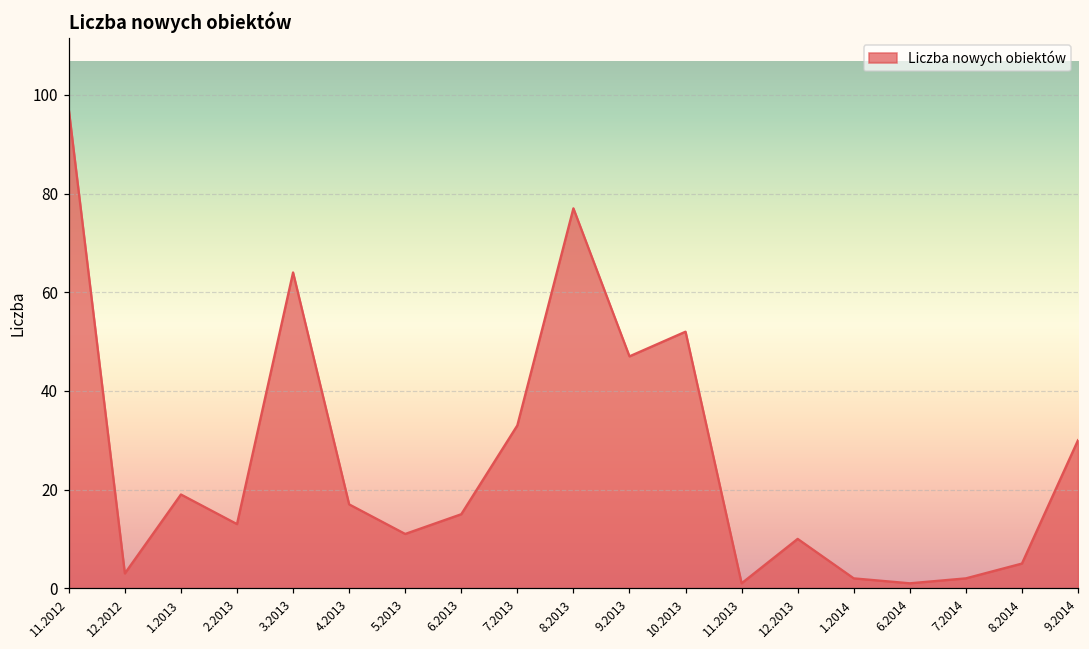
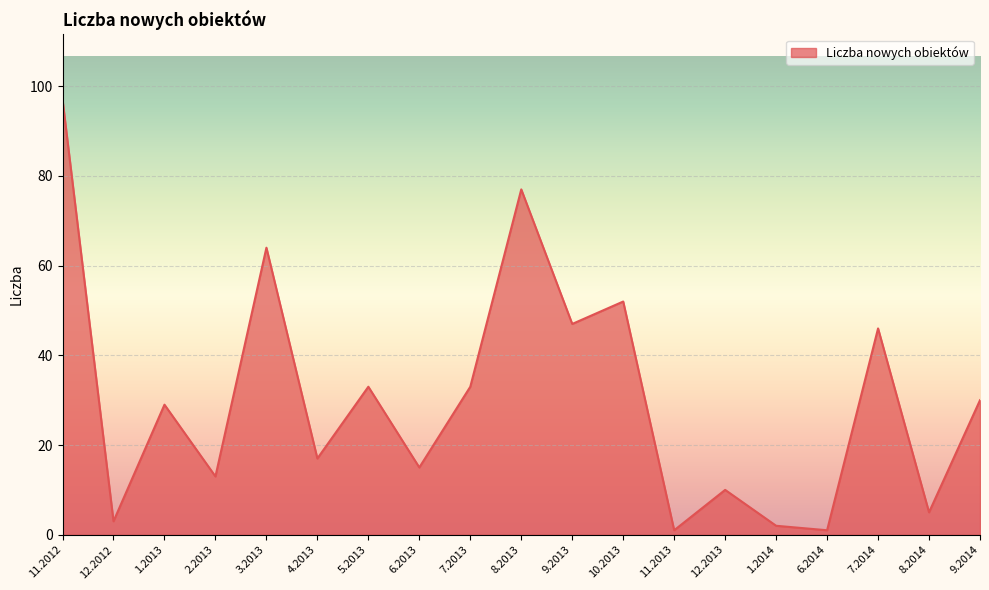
1.2013: 19 -> 29
5.2013: 11 -> 33
7.2014: 2 -> 46
